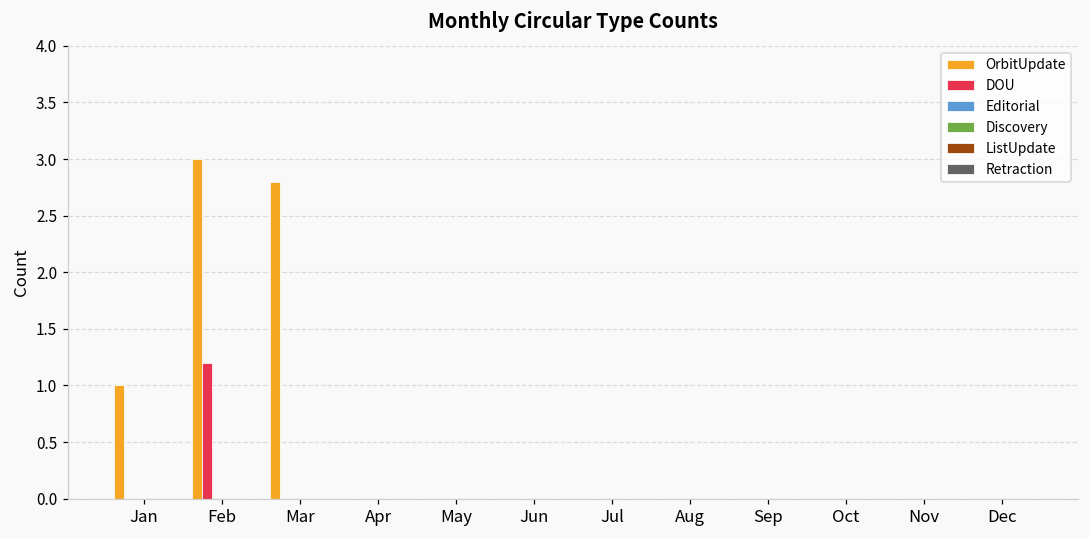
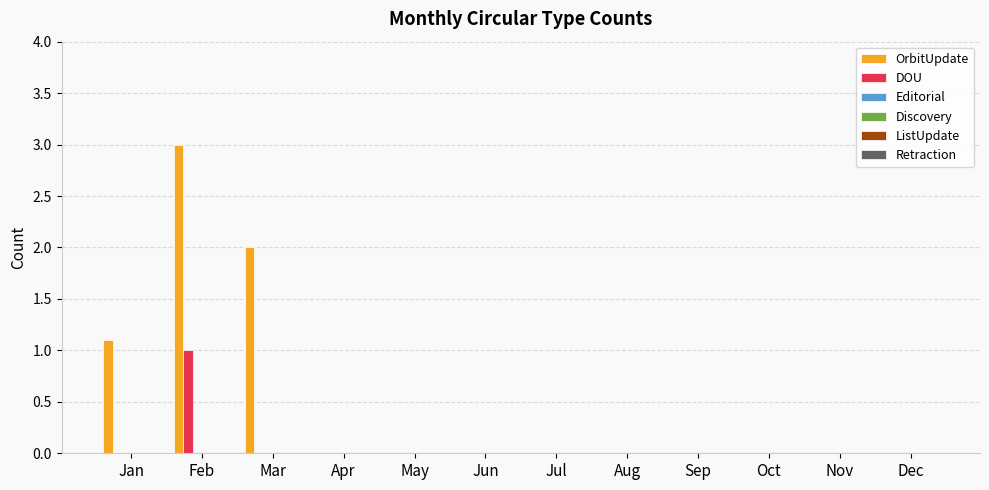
OrbitUpdate, Jan: 1.0 -> 1.1
DOU, Feb: 1.2 -> 1.0
OrbitUpdate, Mar: 2.8 -> 2.0
